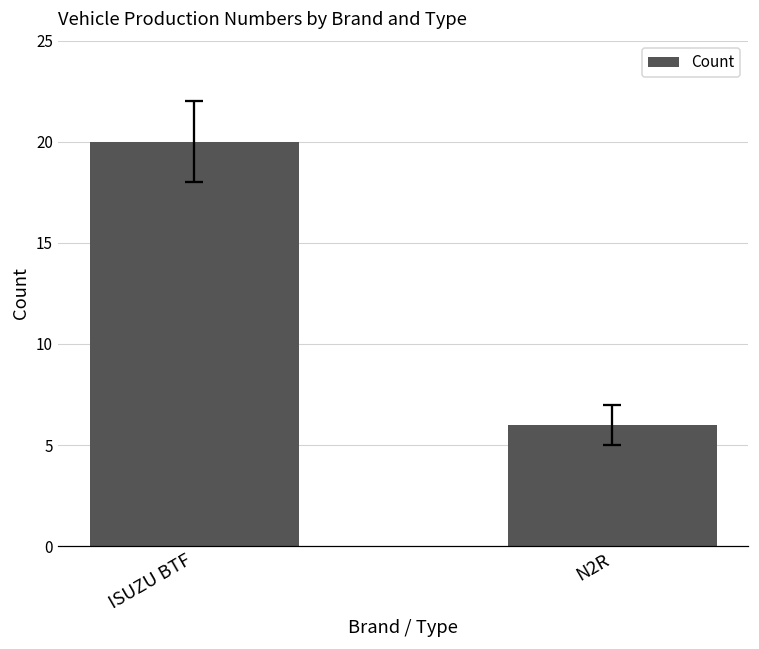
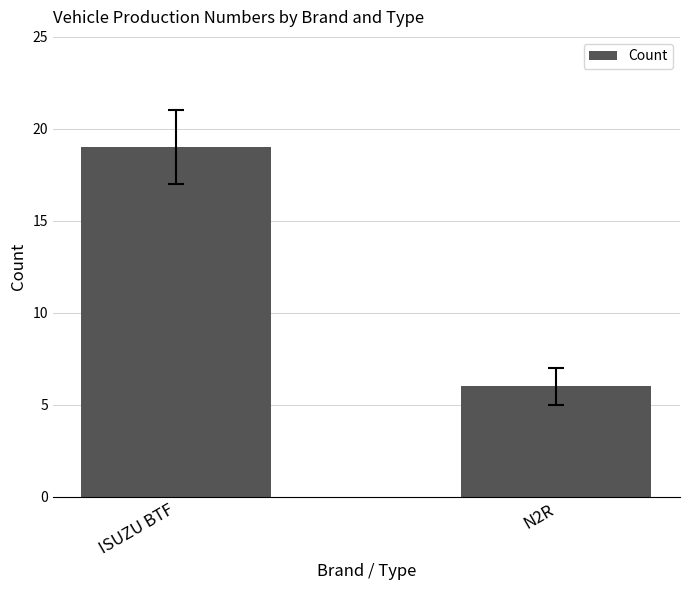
Count, ISUZU BTF: 20 -> 19
